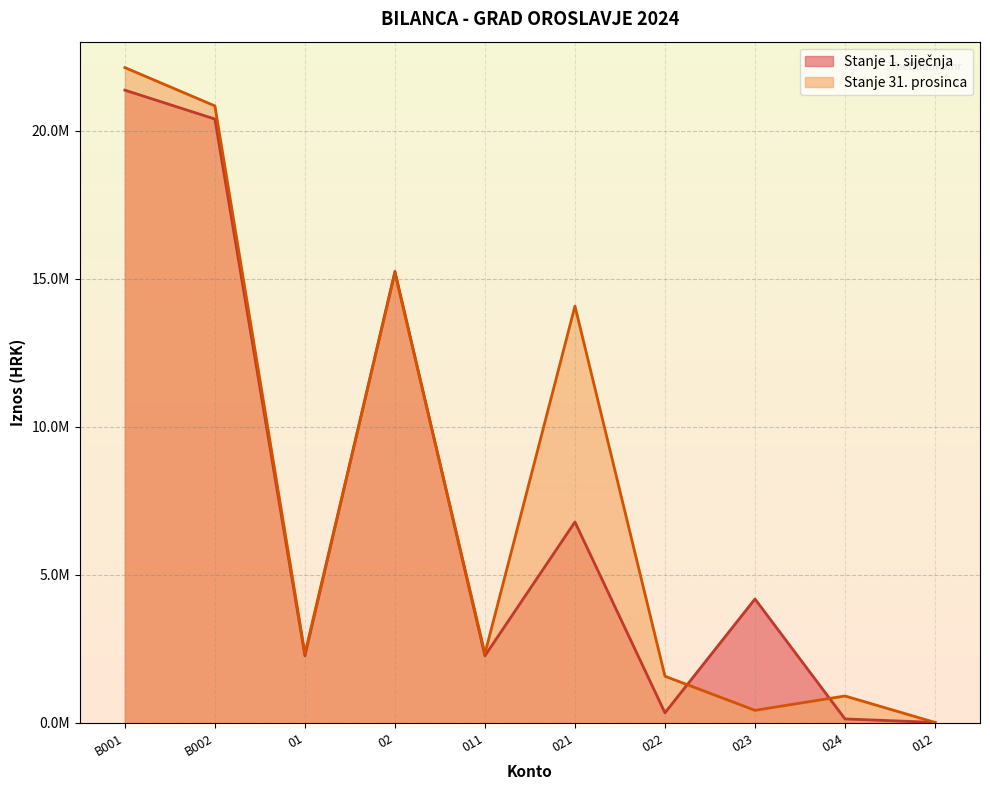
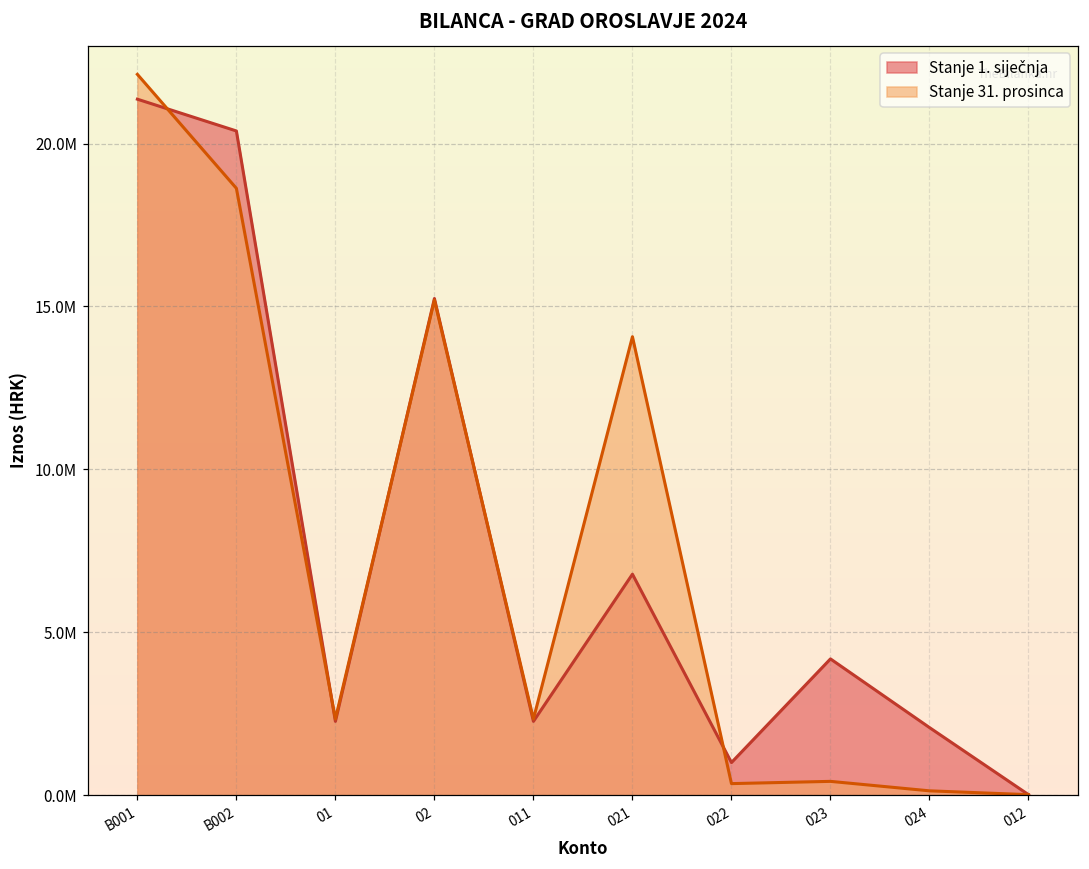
Stanje 31. prosinca, B002: 20800000 -> 18600000
Stanje 1. siječnja, 022: 300000 -> 1000000
Stanje 31. prosinca, 022: 1600000 -> 400000
Stanje 1. siječnja, 024: 100000 -> 2100000
Stanje 31. prosinca, 024: 900000 -> 100000
